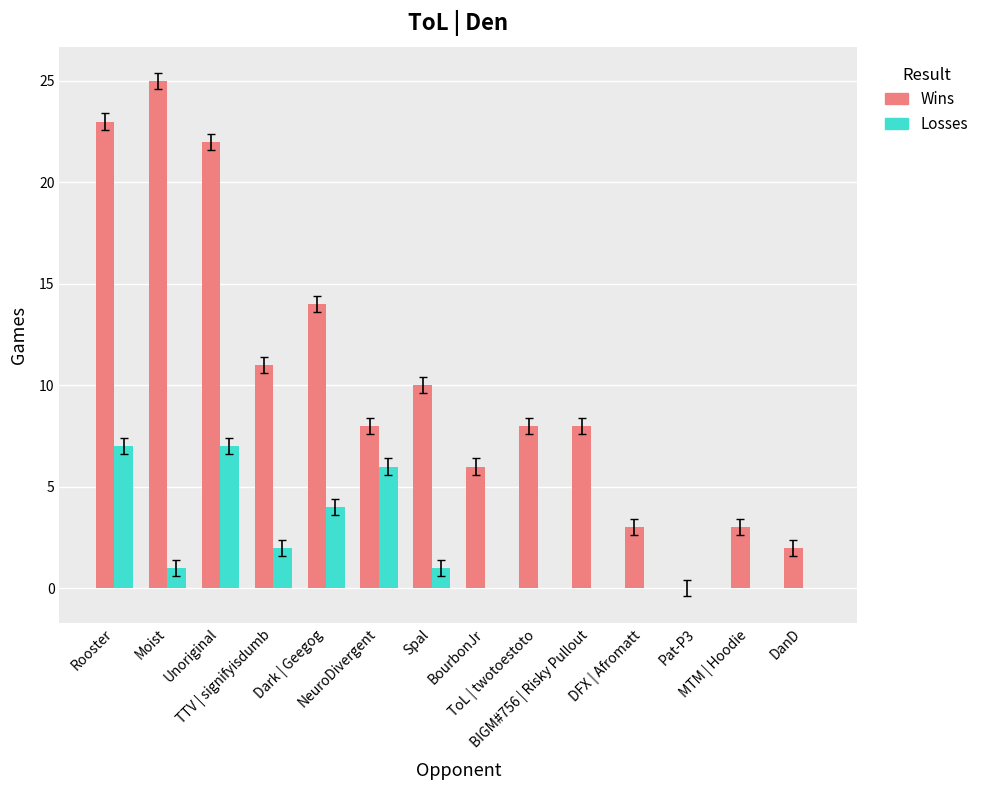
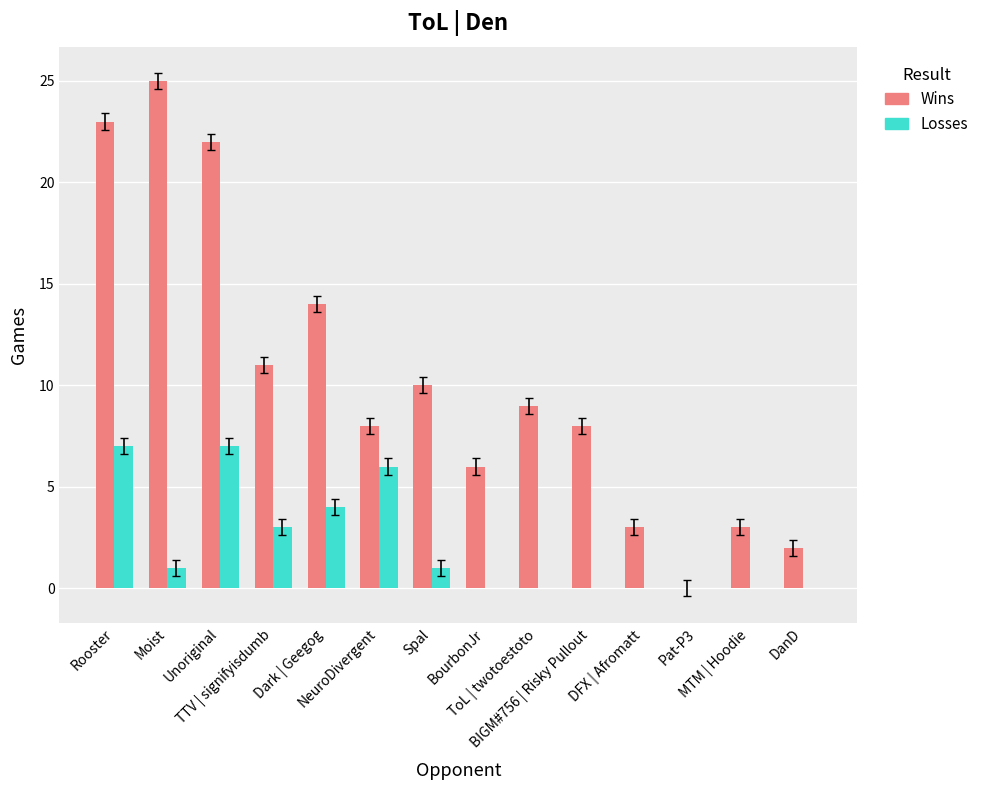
Losses, TTV | signifyisdumb: 2 -> 3
Wins, ToL | twotoestoto: 8 -> 9
